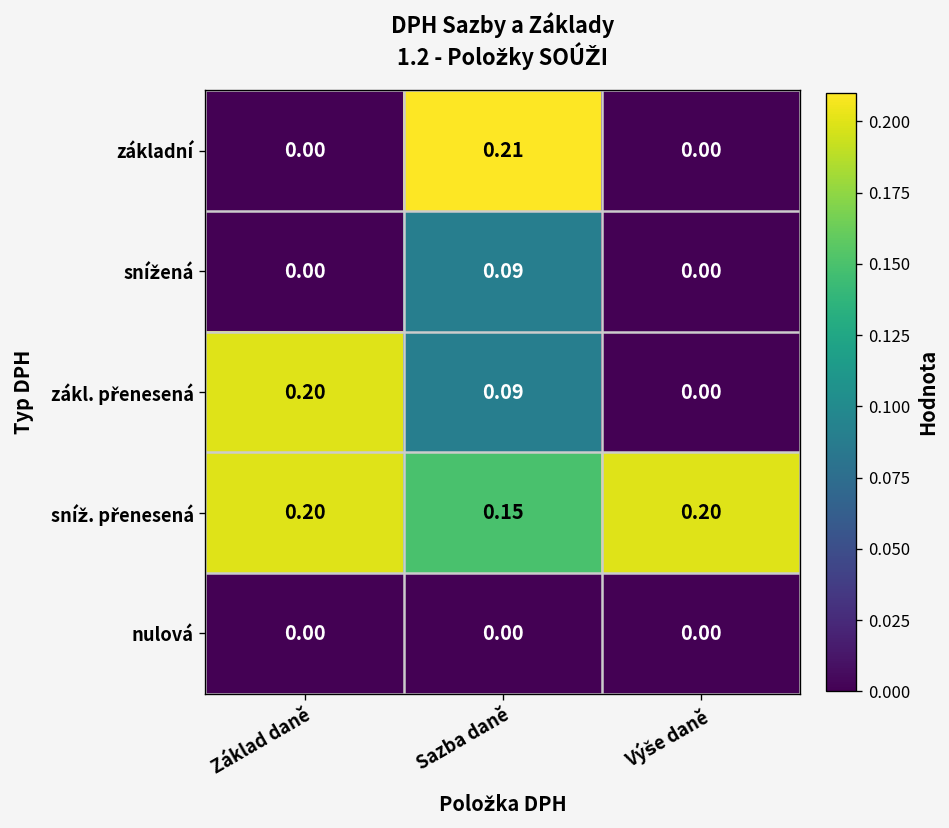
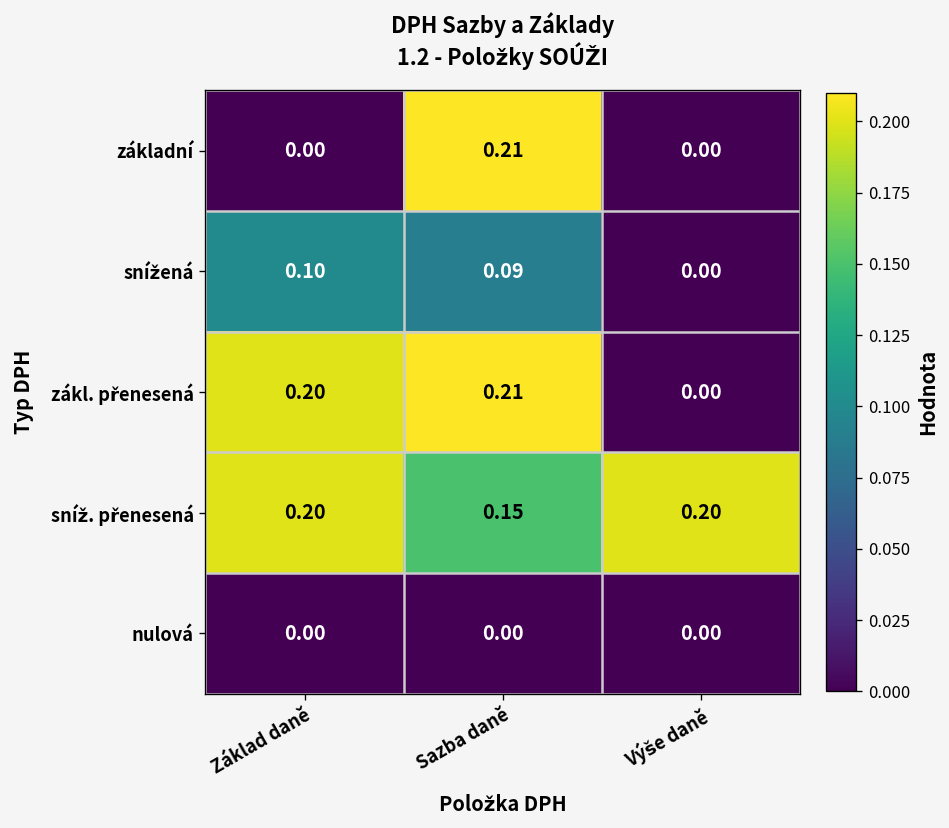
snížená, Základ daně: 0.00 -> 0.10
zákl. přenesená, Sazba daně: 0.09 -> 0.21
